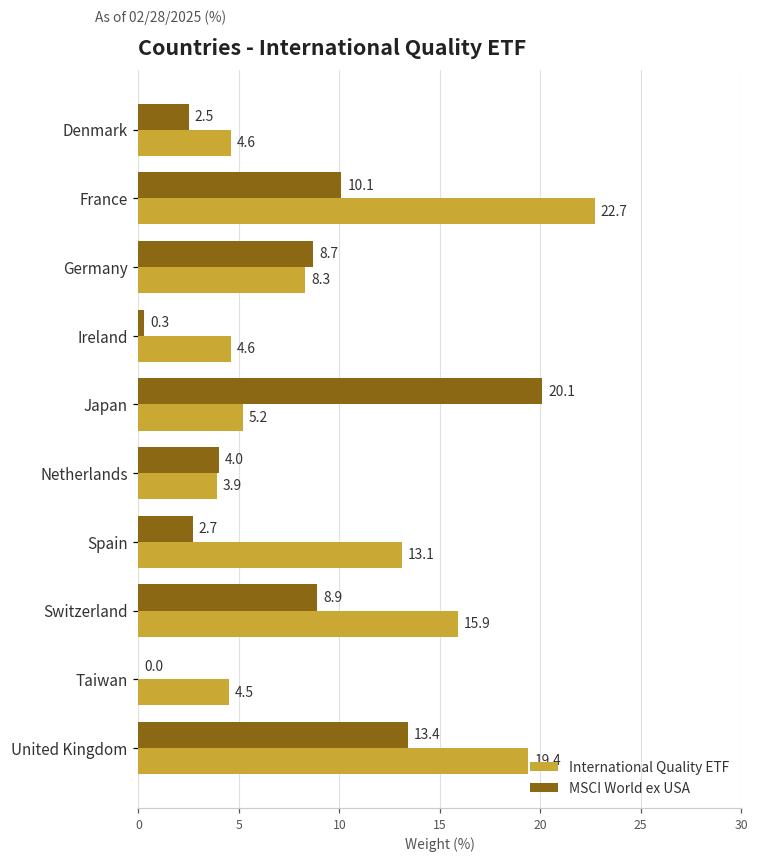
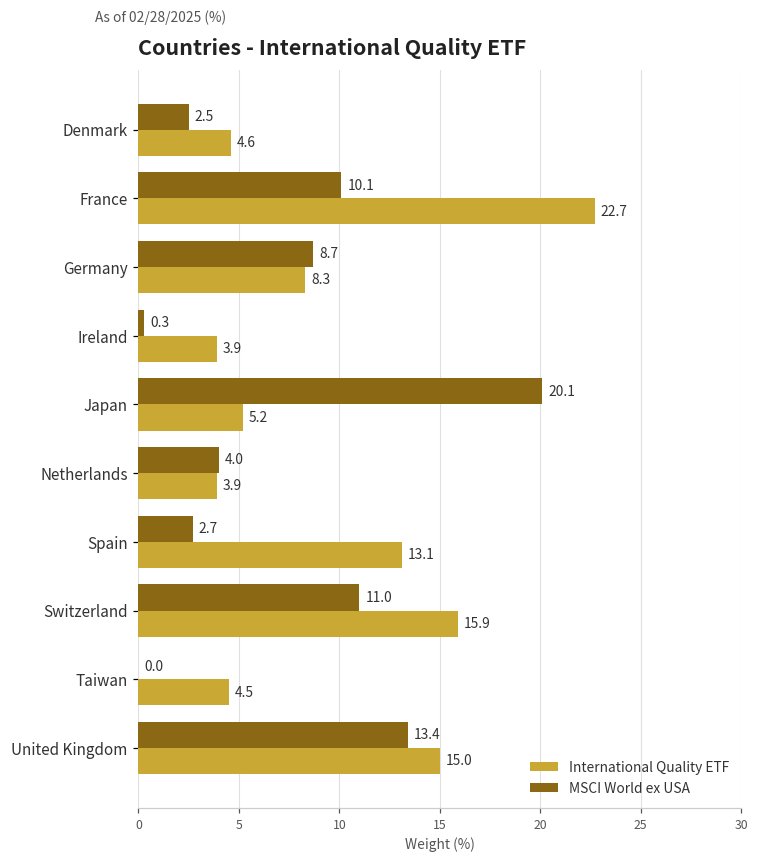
International Quality ETF, Ireland: 4.6 -> 3.9
MSCI World ex USA, Switzerland: 8.9 -> 11.0
International Quality ETF, United Kingdom: 19.4 -> 15.0
